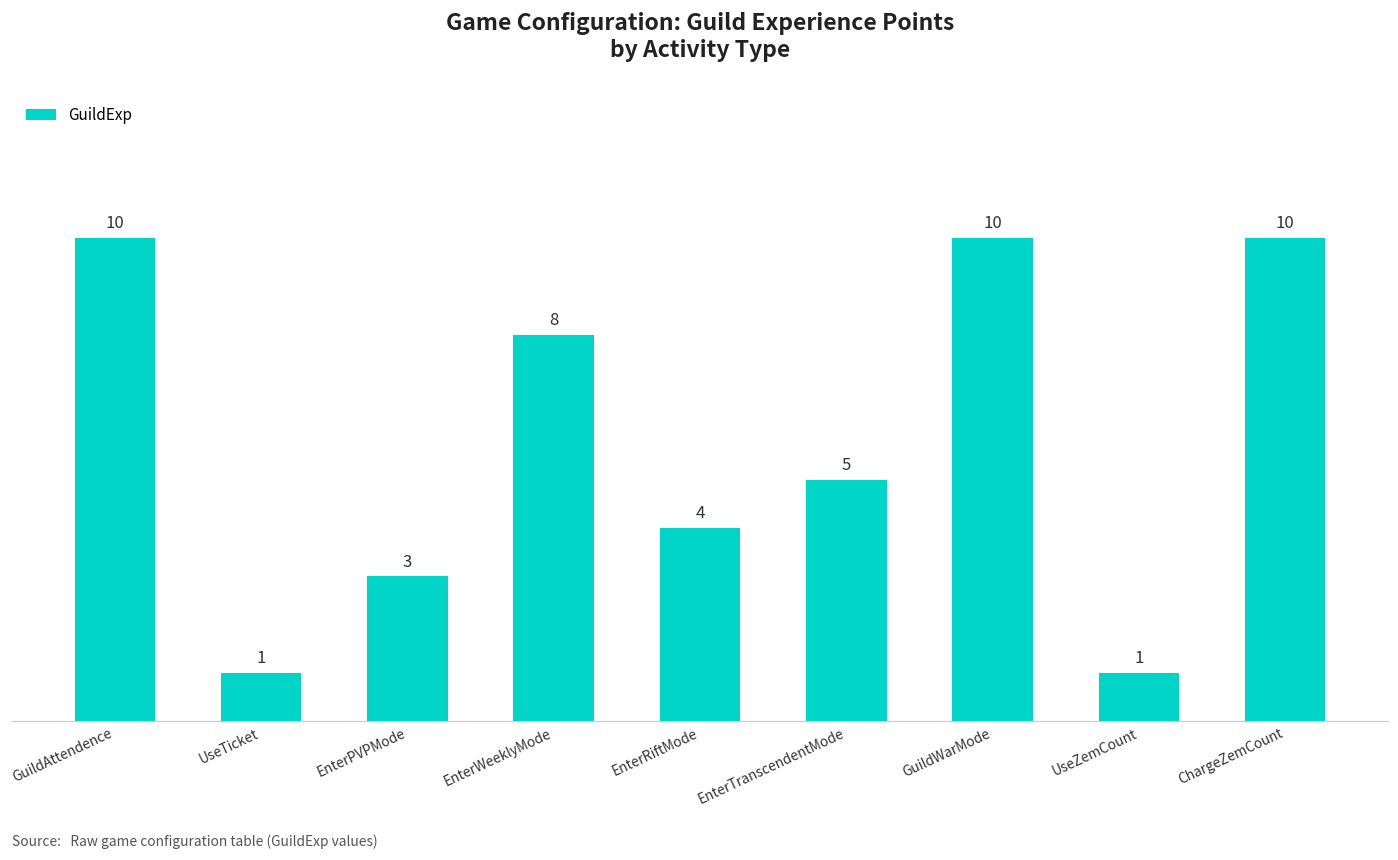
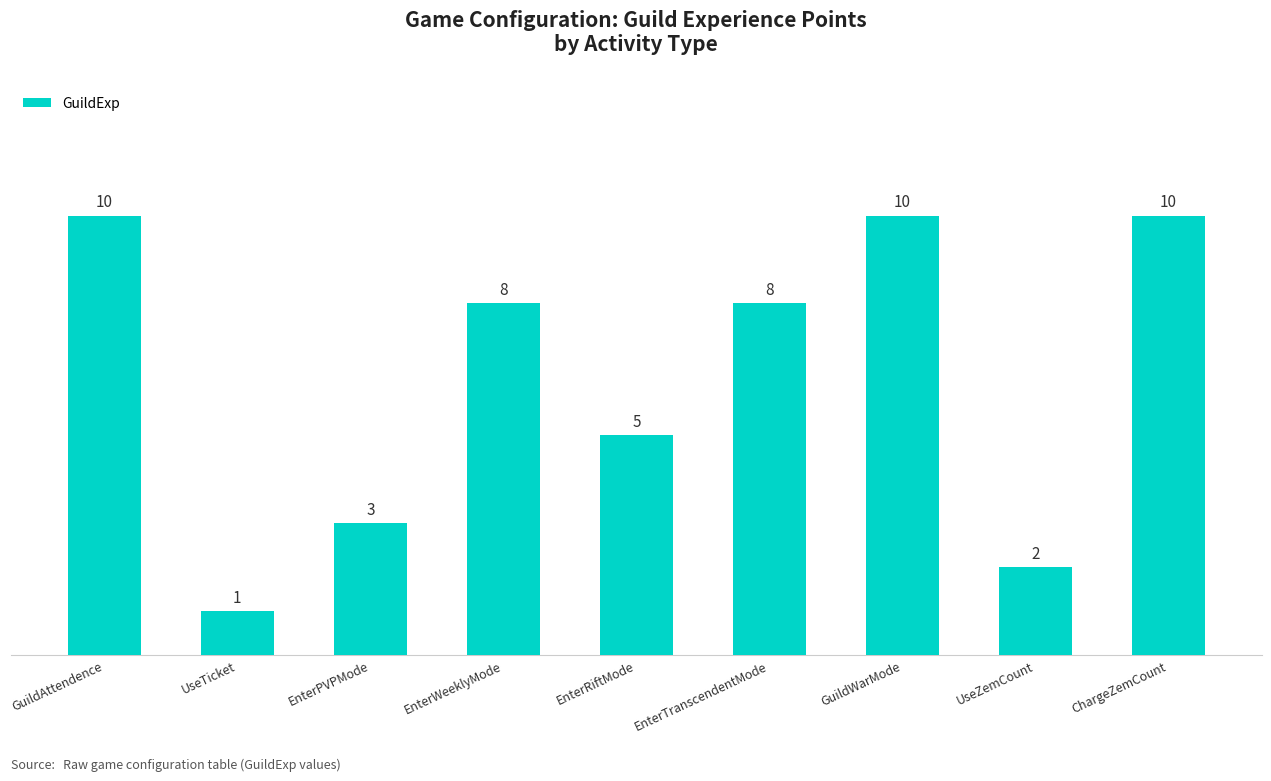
EnterRiftMode: 4 -> 5
EnterTranscendentMode: 5 -> 8
UseZemCount: 1 -> 2
